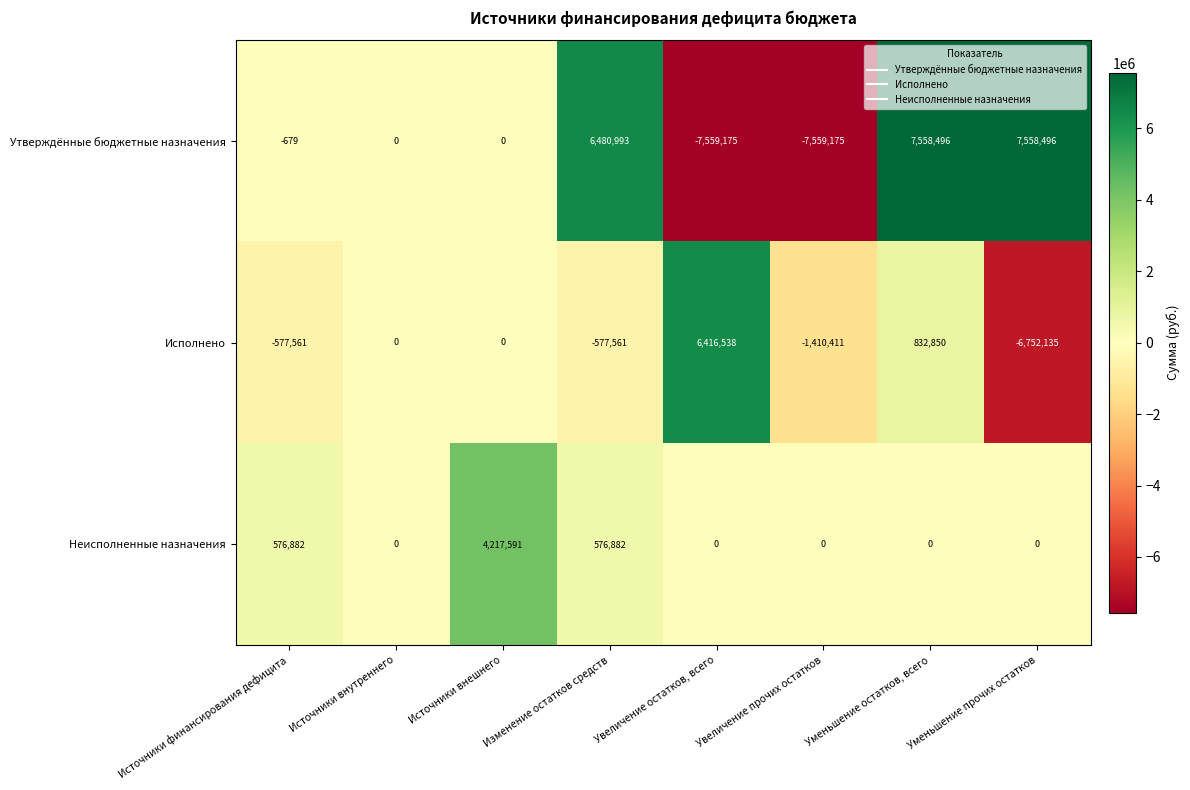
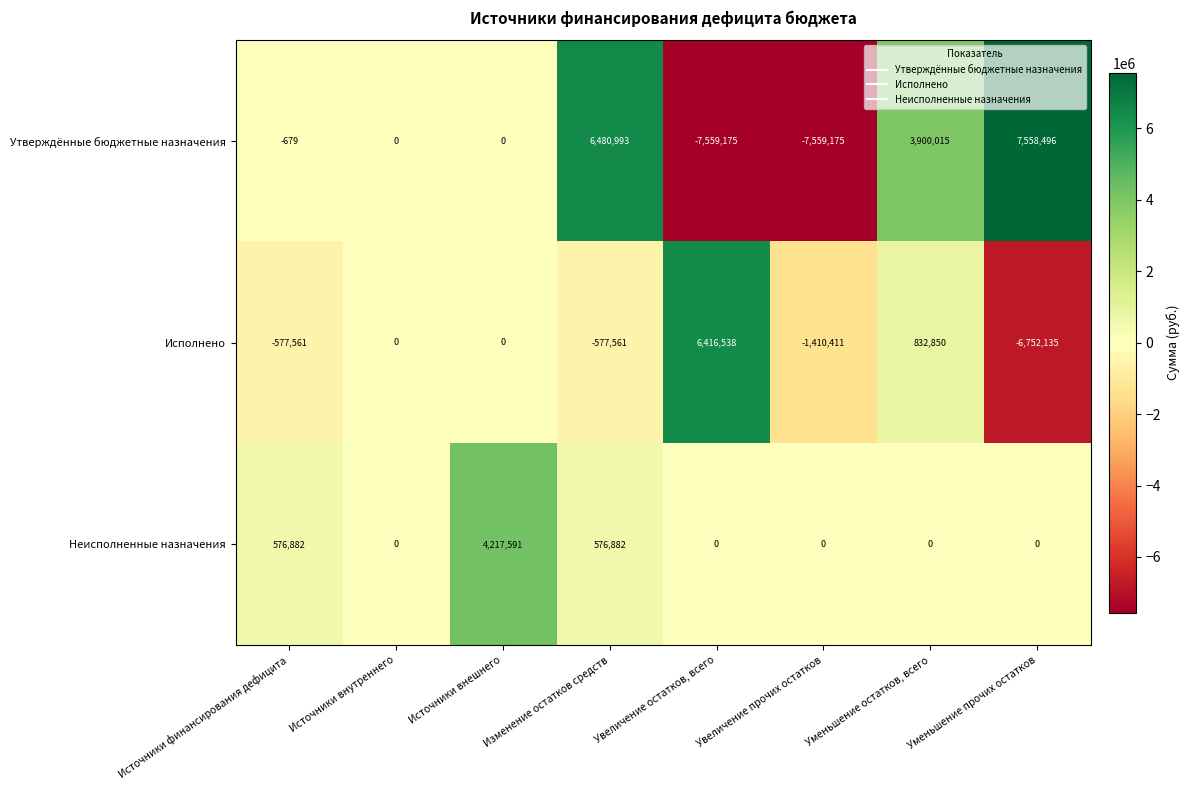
Утверждённые бюджетные назначения, Уменьшение остатков, всего: 7,558,496 -> 3,900,015
